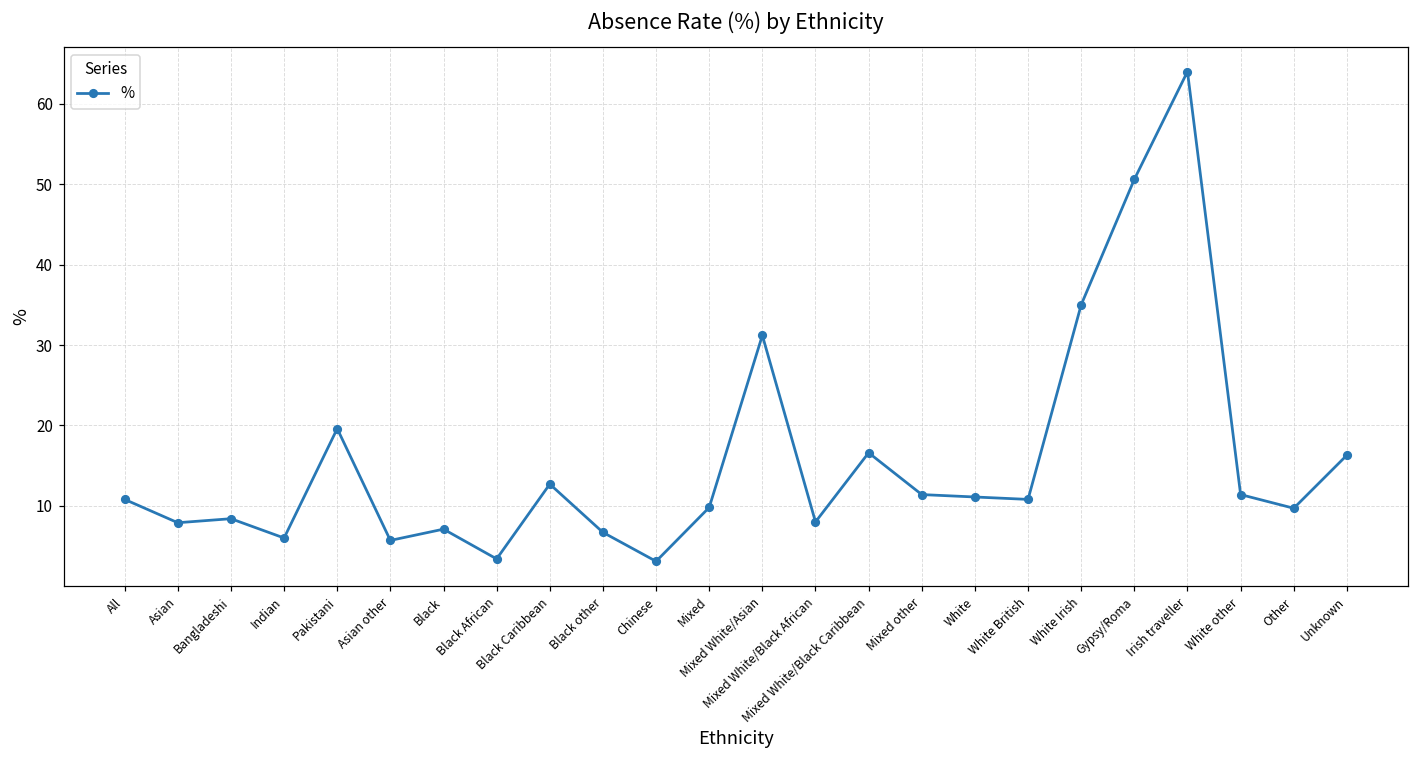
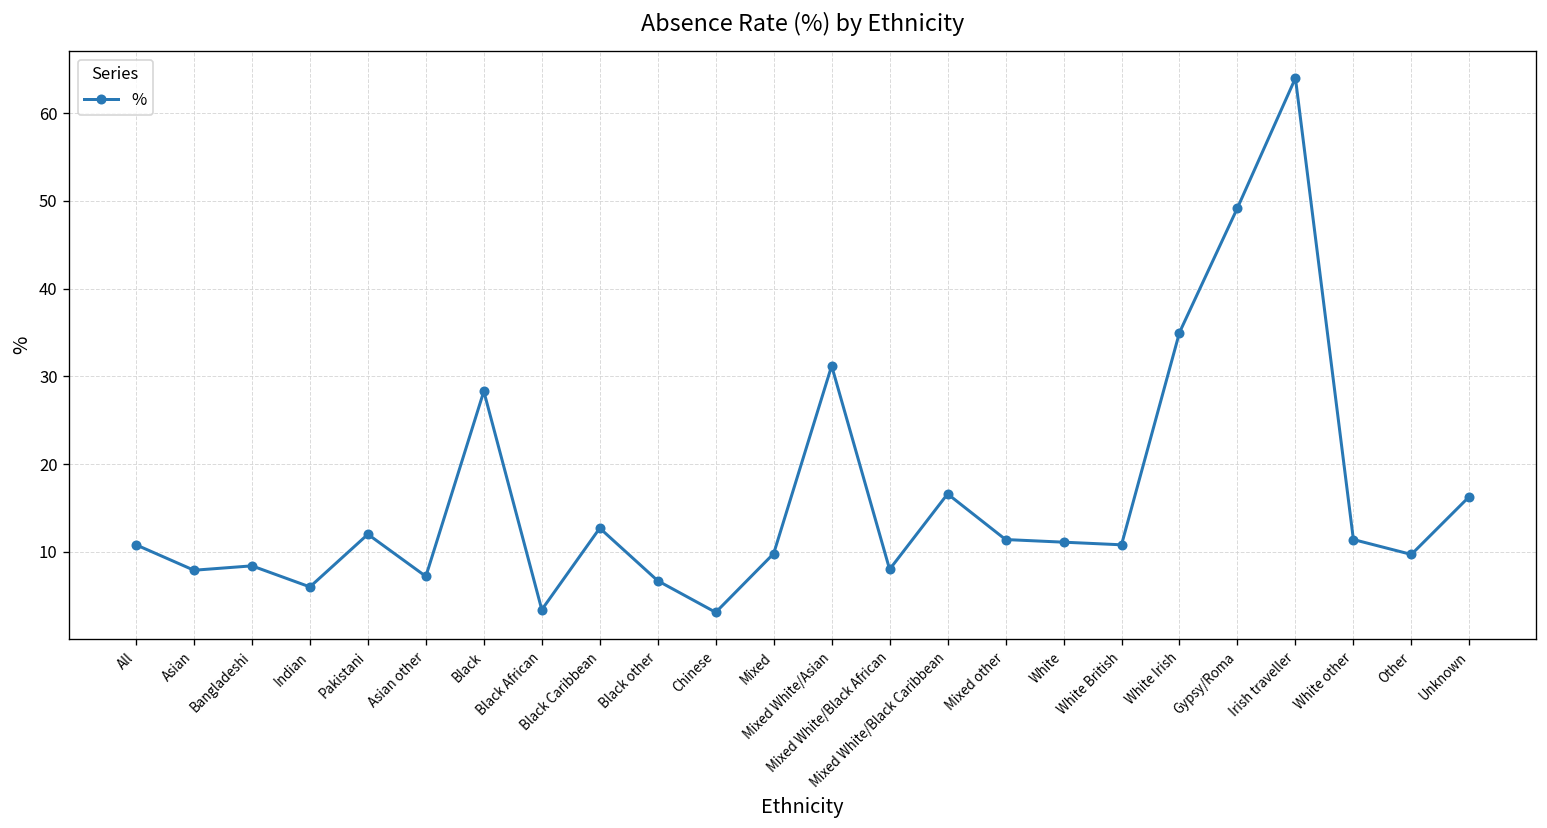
Pakistani: 20 -> 12
Asian other: 6 -> 7
Black: 7 -> 28
Gypsy/Roma: 51 -> 49
